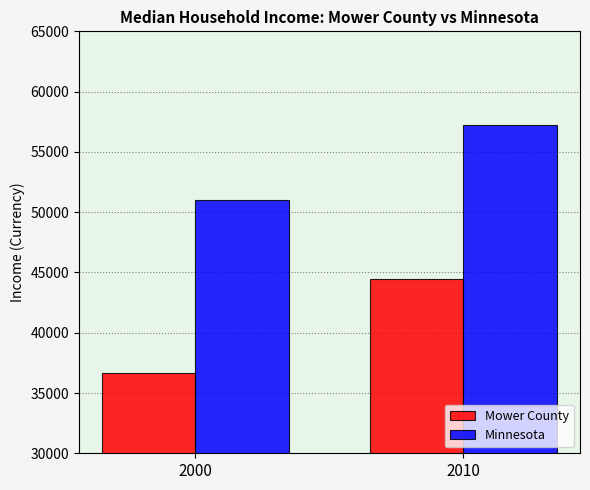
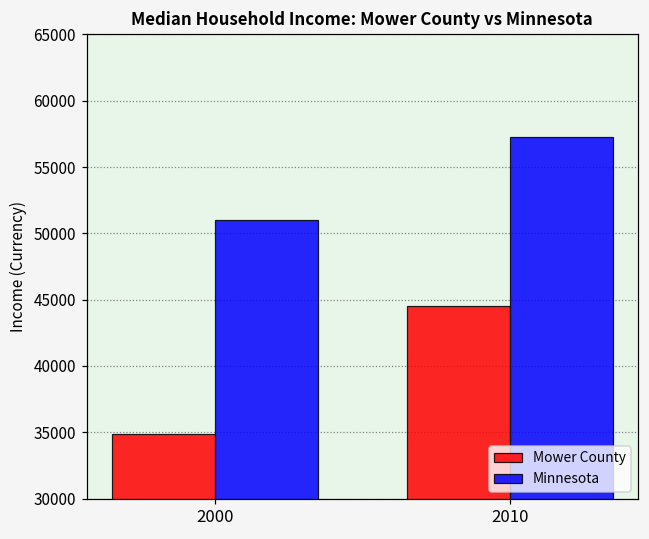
Mower County, 2000: 36700 -> 34900
